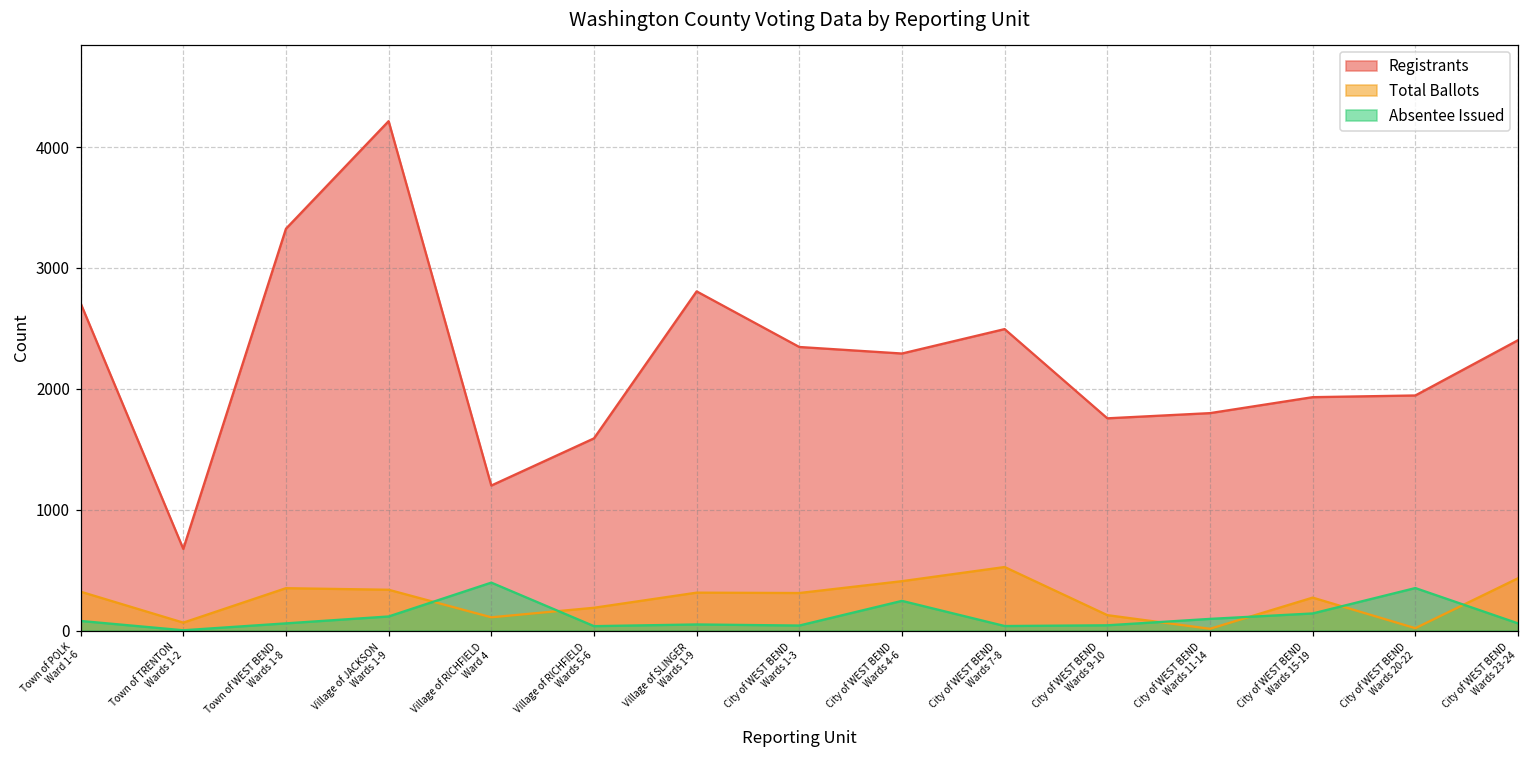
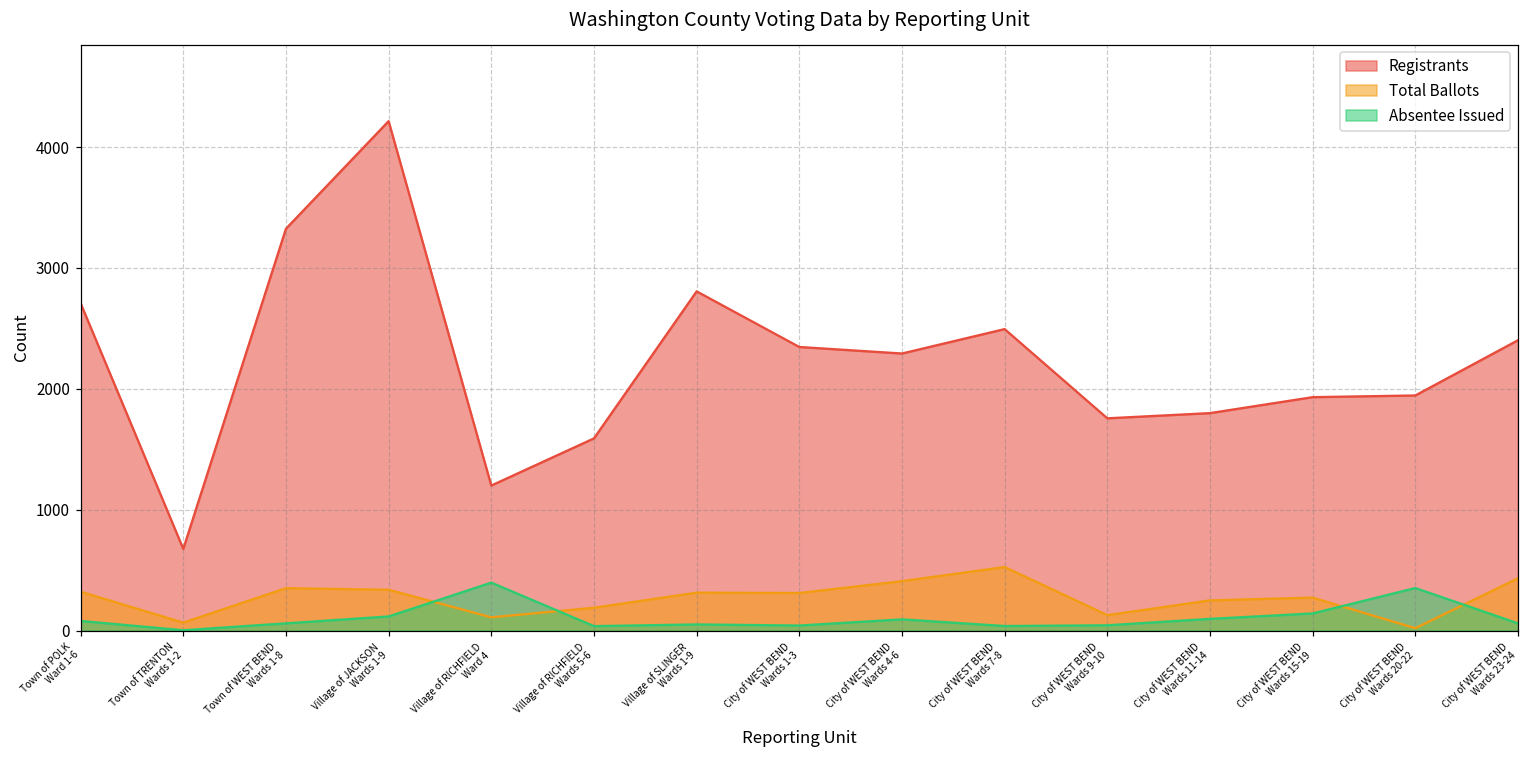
Absentee Issued, City of WEST BEND Wards 4-6: 250 -> 90
Total Ballots, City of WEST BEND Wards 11-14: 20 -> 250
